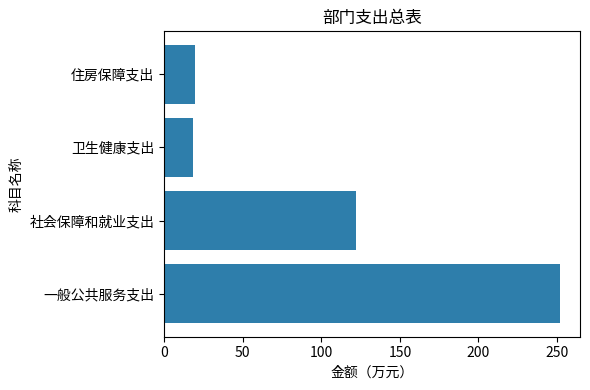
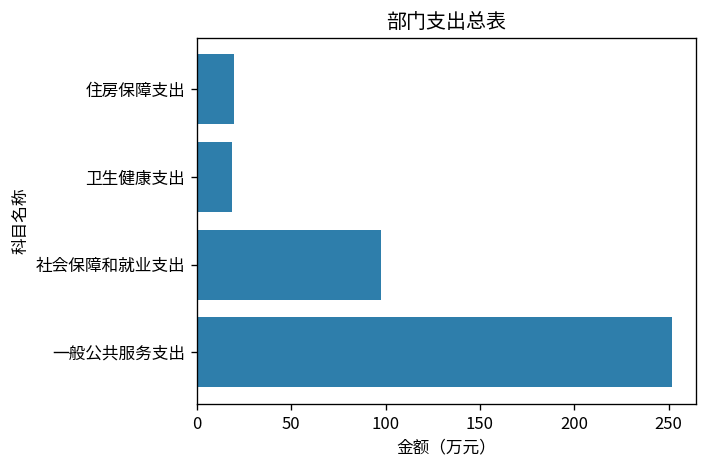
社会保障和就业支出: 122 -> 97
